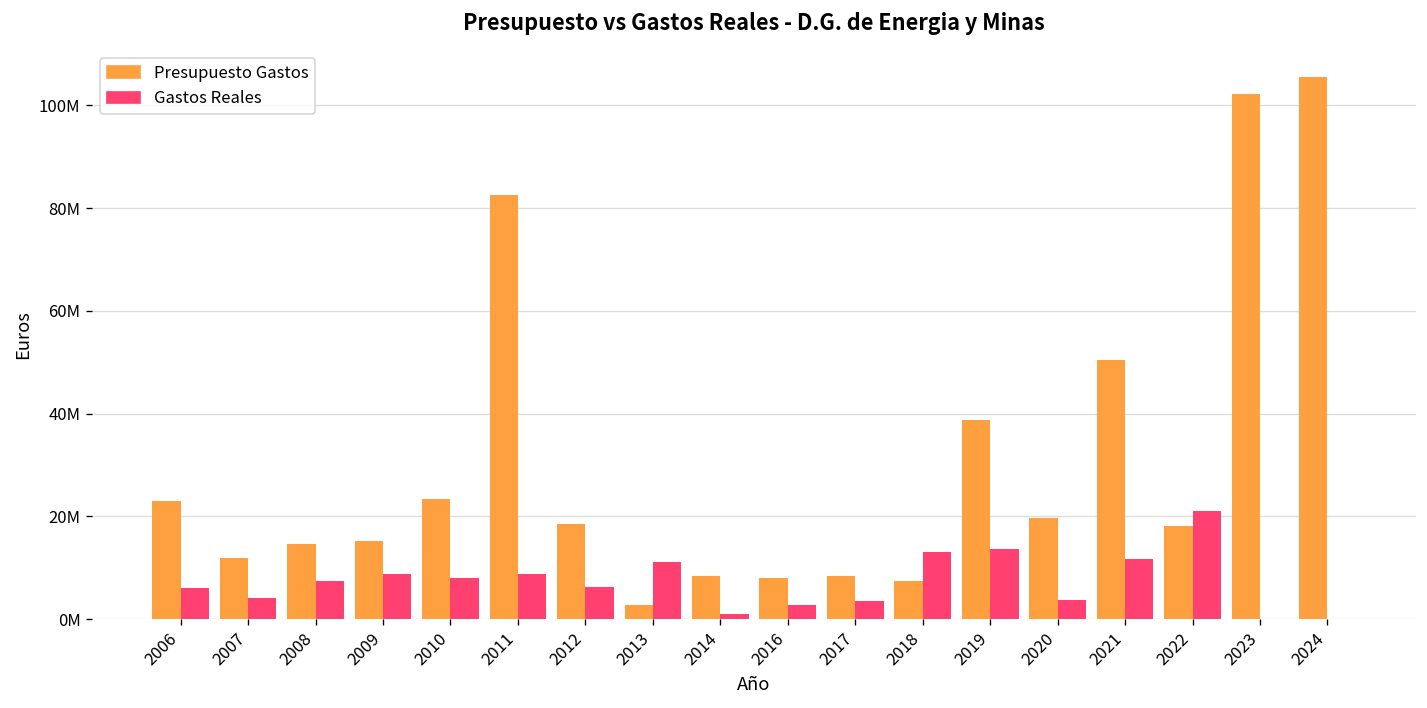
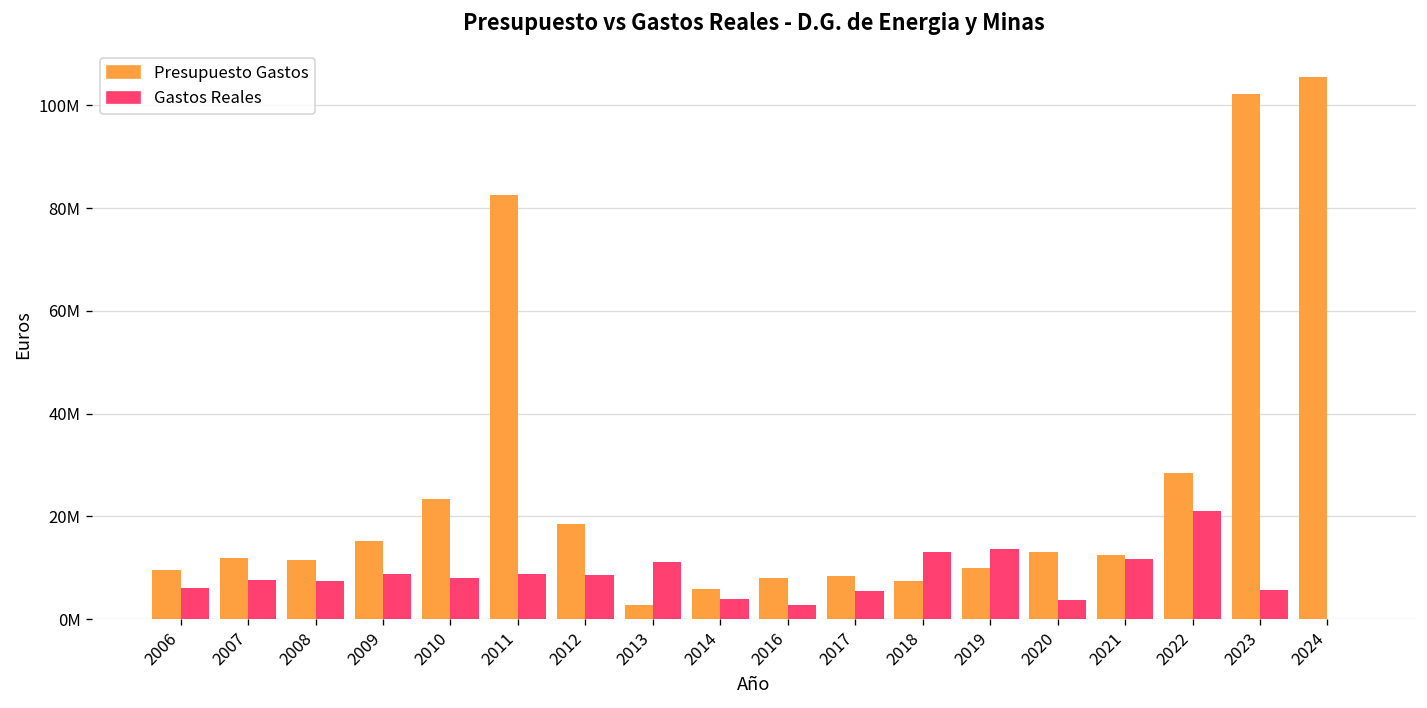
Presupuesto Gastos, 2006: 23000000 -> 10000000
Gastos Reales, 2007: 4000000 -> 8000000
Presupuesto Gastos, 2008: 15000000 -> 12000000
Gastos Reales, 2012: 6000000 -> 9000000
Presupuesto Gastos, 2014: 8000000 -> 6000000
Gastos Reales, 2014: 1000000 -> 4000000
Gastos Reales, 2017: 4000000 -> 5000000
Presupuesto Gastos, 2019: 39000000 -> 10000000
Presupuesto Gastos, 2020: 20000000 -> 13000000
Presupuesto Gastos, 2021: 50000000 -> 12000000
Presupuesto Gastos, 2022: 18000000 -> 28000000
Gastos Reales, 2023: 0 -> 6000000
